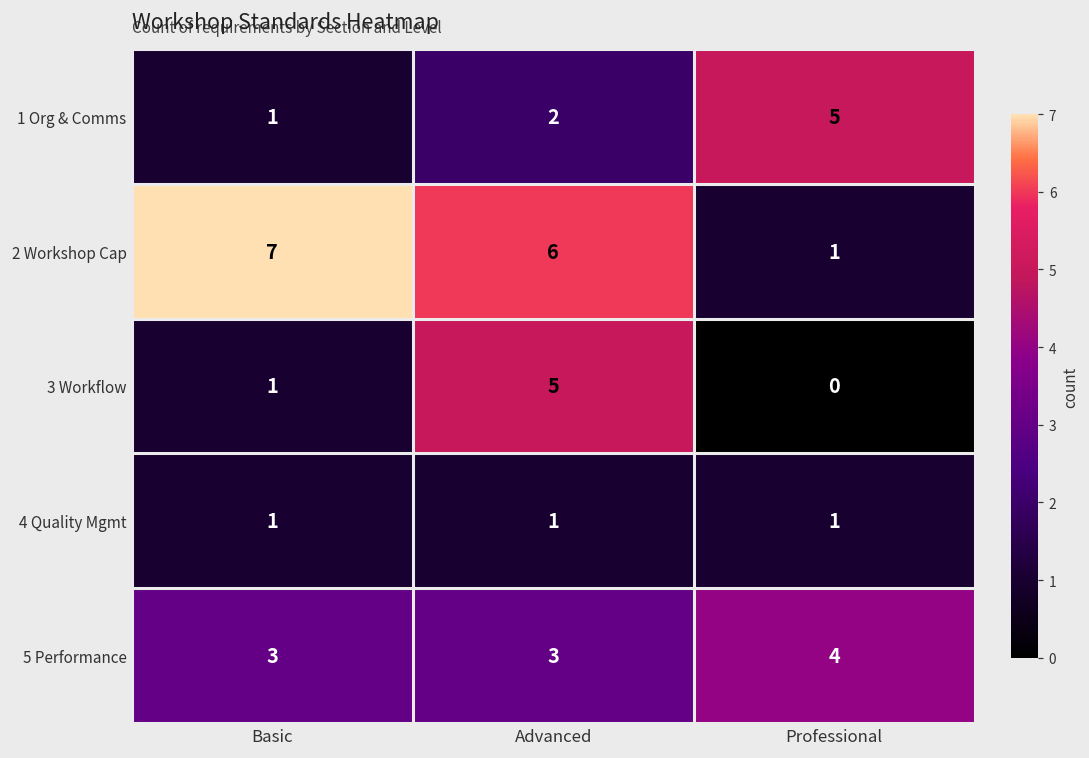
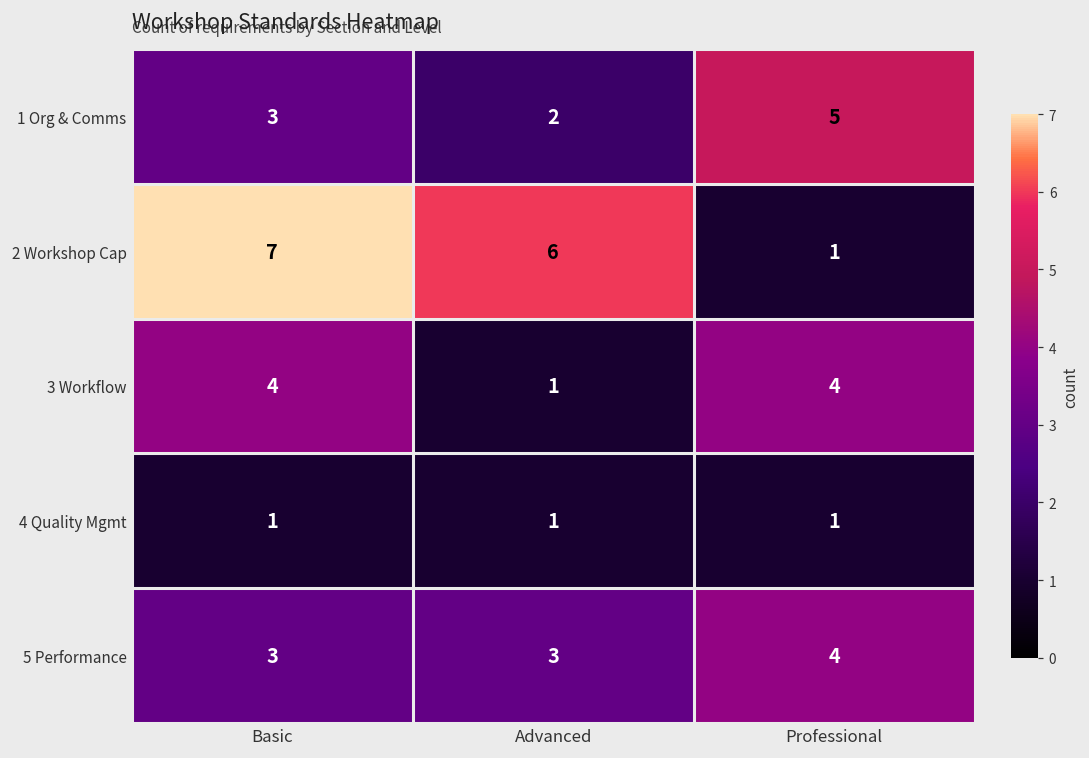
1 Org & Comms, Basic: 1 -> 3
3 Workflow, Basic: 1 -> 4
3 Workflow, Advanced: 5 -> 1
3 Workflow, Professional: 0 -> 4
